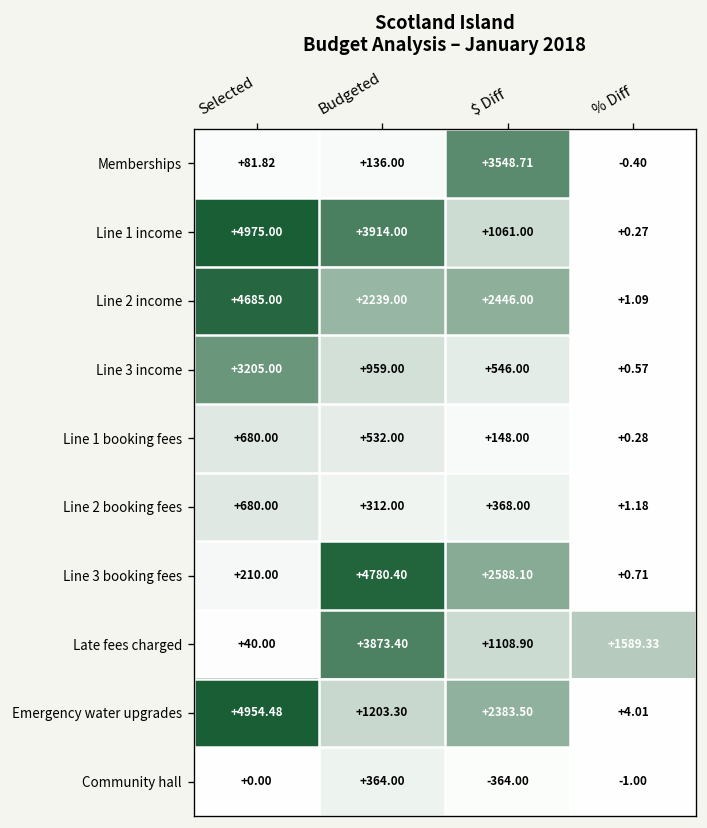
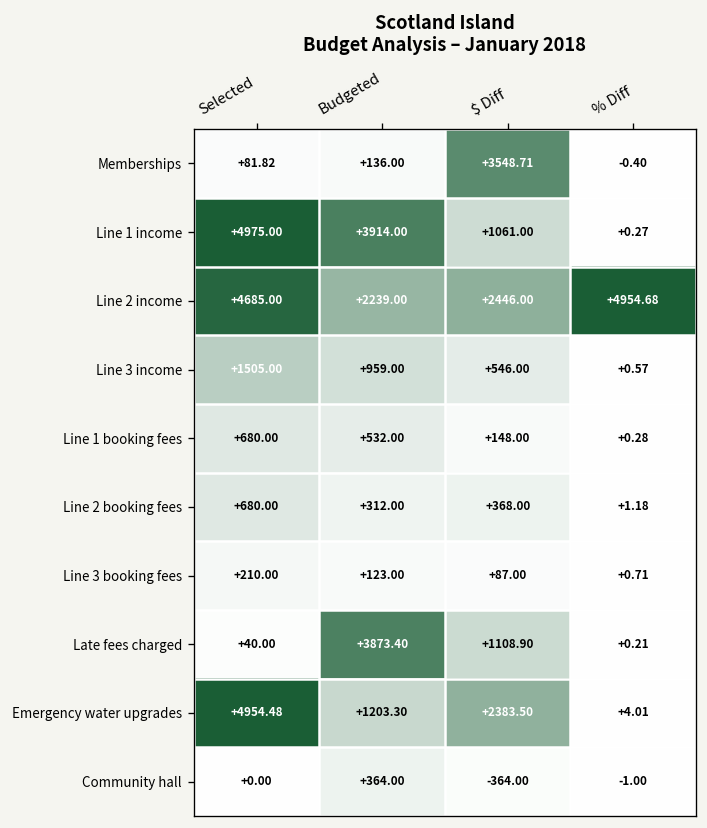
Line 2 income, % Diff: +1.09 -> +4954.68
Line 3 income, Selected: +3205.00 -> +1505.00
Line 3 booking fees, Budgeted: +4780.40 -> +123.00
Line 3 booking fees, $ Diff: +2588.10 -> +87.00
Late fees charged, % Diff: +1589.33 -> +0.21
